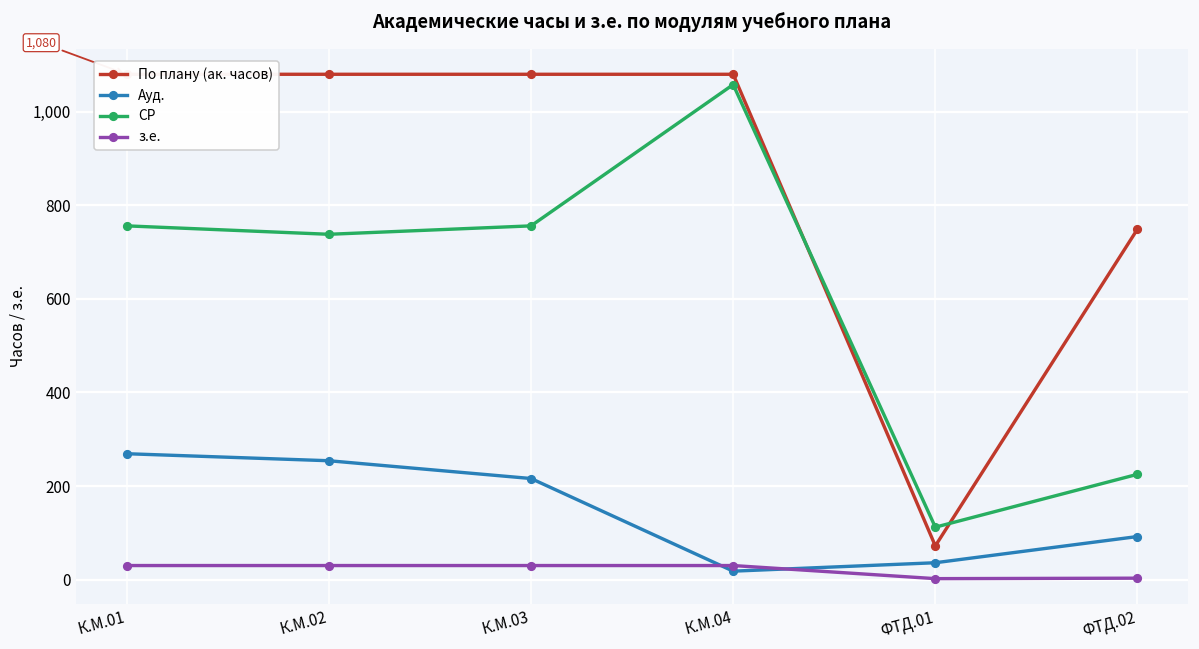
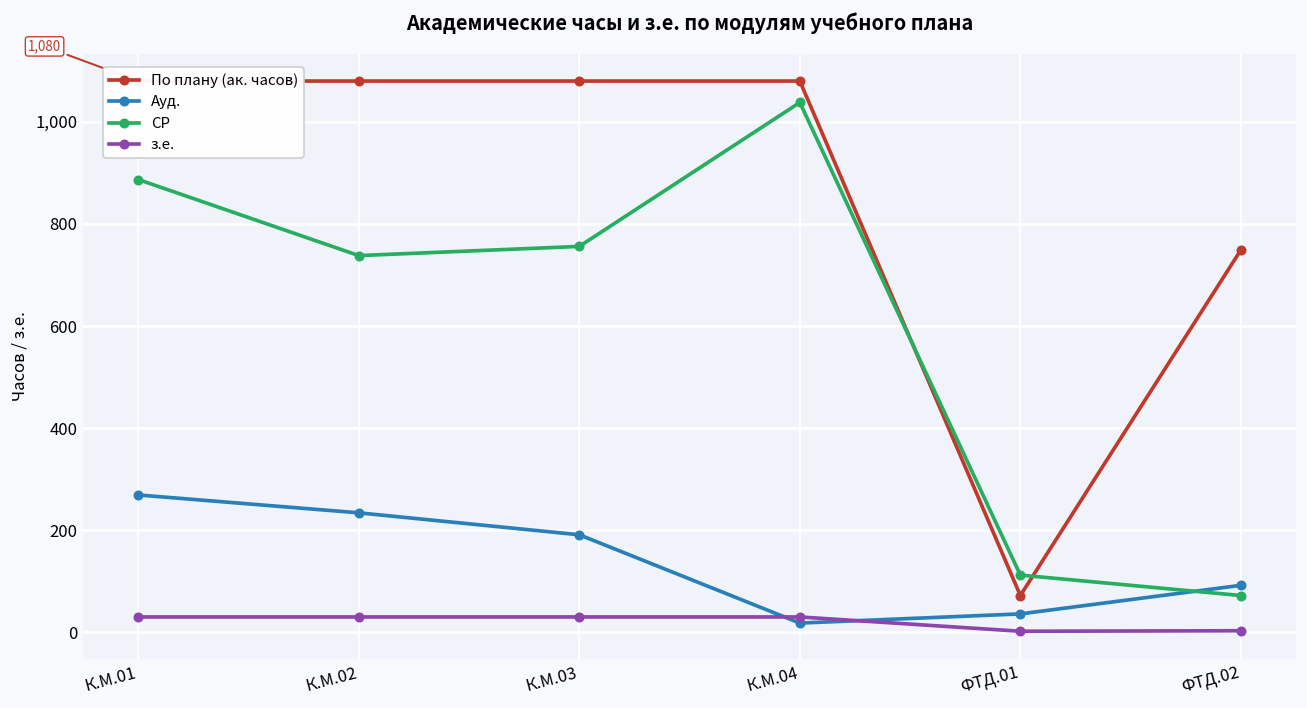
СР, К.М.01: 760 -> 890
Ауд., К.М.02: 250 -> 230
Ауд., К.М.03: 220 -> 190
СР, К.М.04: 1,060 -> 1,040
СР, ФТД.02: 230 -> 70
